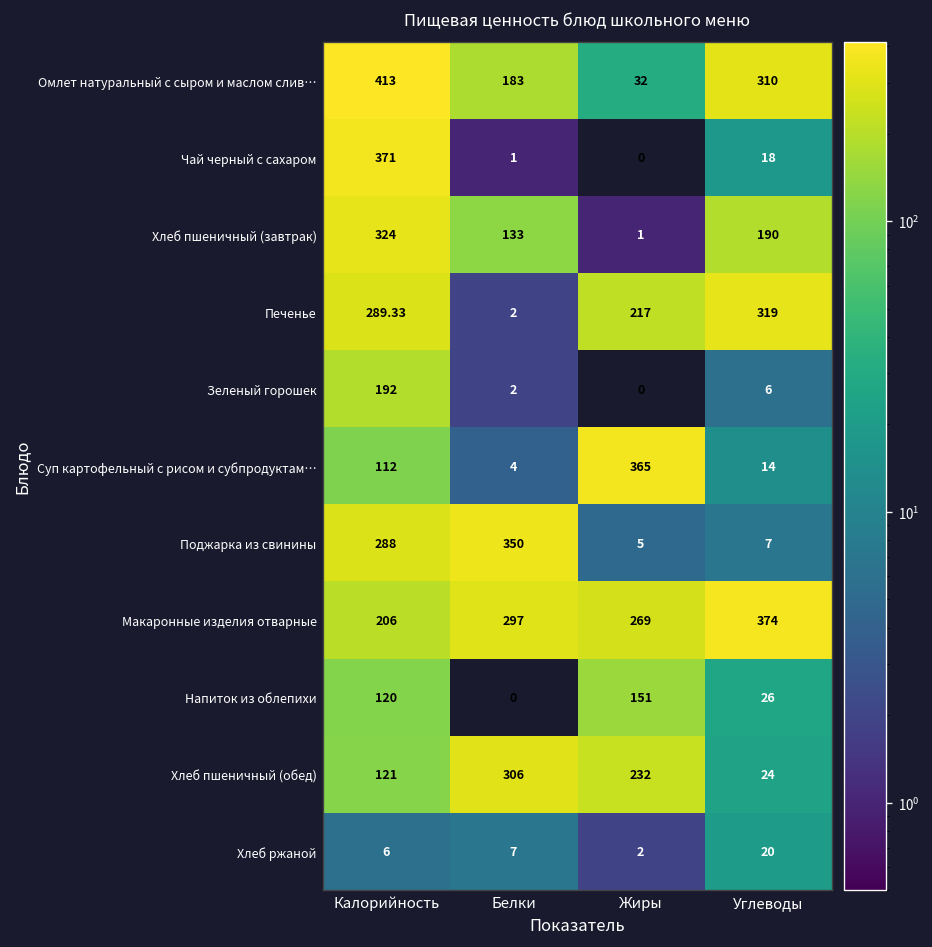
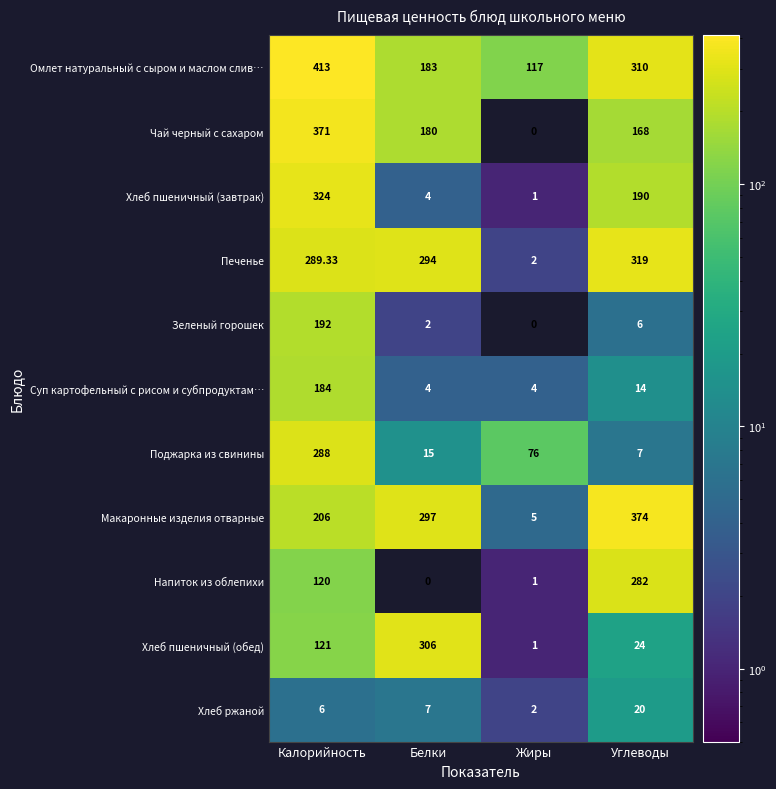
Омлет натуральный с сыром и маслом слив…, Жиры: 32 -> 117
Чай черный с сахаром, Белки: 1 -> 180
Чай черный с сахаром, Углеводы: 18 -> 168
Хлеб пшеничный (завтрак), Белки: 133 -> 4
Печенье, Белки: 2 -> 294
Печенье, Жиры: 217 -> 2
Суп картофельный с рисом и субпродуктам…, Калорийность: 112 -> 184
Суп картофельный с рисом и субпродуктам…, Жиры: 365 -> 4
Поджарка из свинины, Белки: 350 -> 15
Поджарка из свинины, Жиры: 5 -> 76
Макаронные изделия отварные, Жиры: 269 -> 5
Напиток из облепихи, Жиры: 151 -> 1
Напиток из облепихи, Углеводы: 26 -> 282
Хлеб пшеничный (обед), Жиры: 232 -> 1
